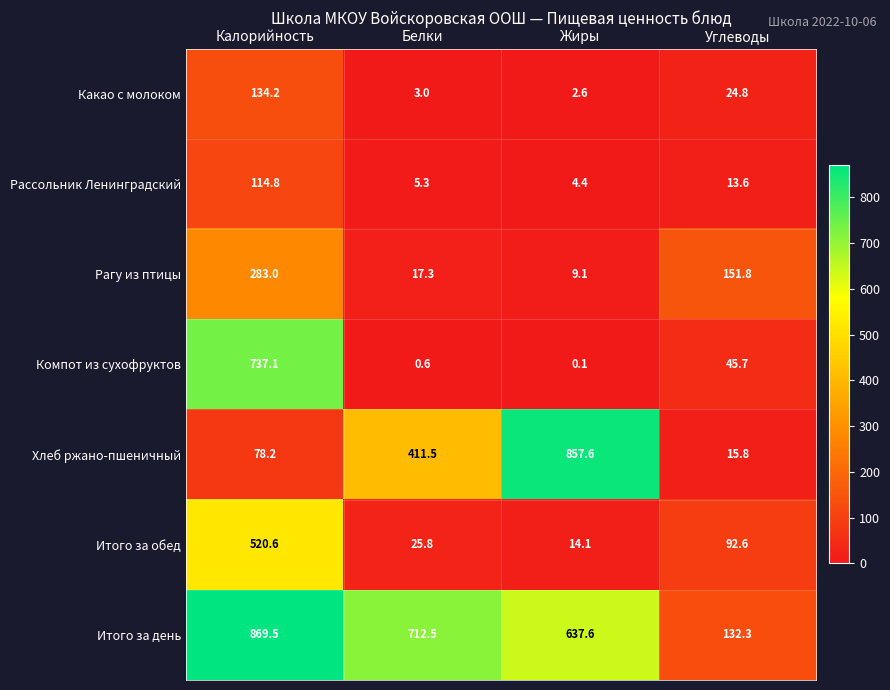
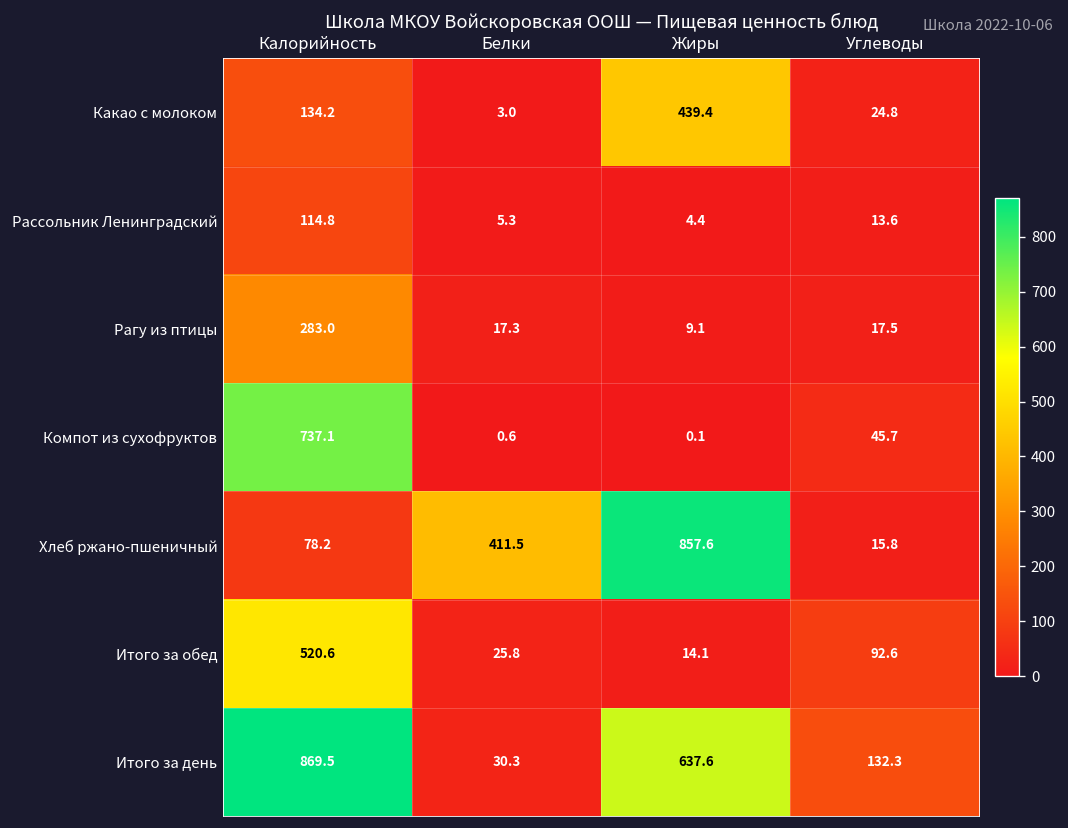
Какао с молоком, Жиры: 2.6 -> 439.4
Рагу из птицы, Углеводы: 151.8 -> 17.5
Итого за день, Белки: 712.5 -> 30.3
